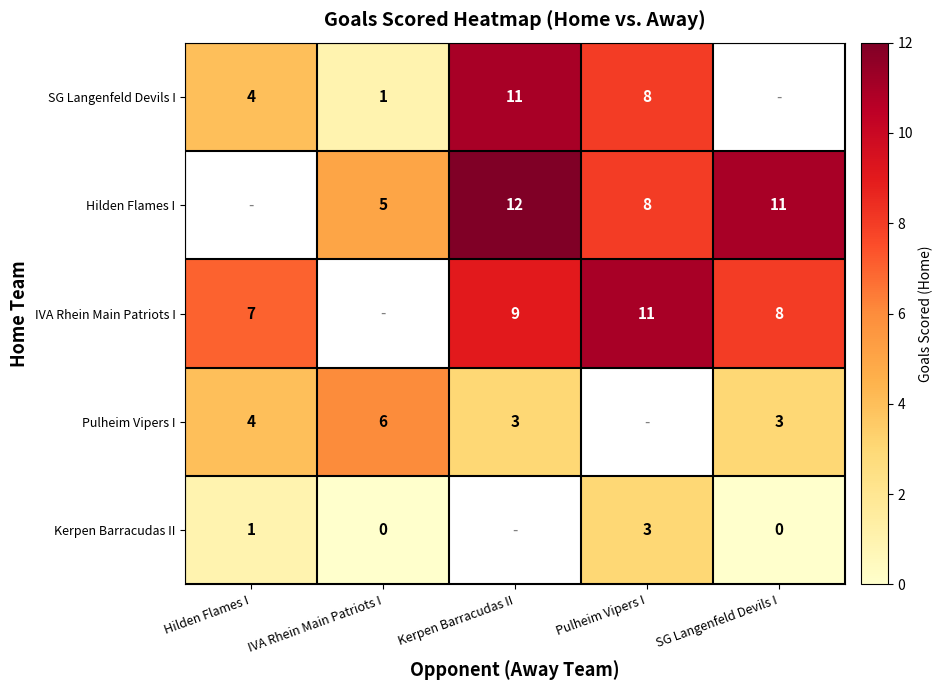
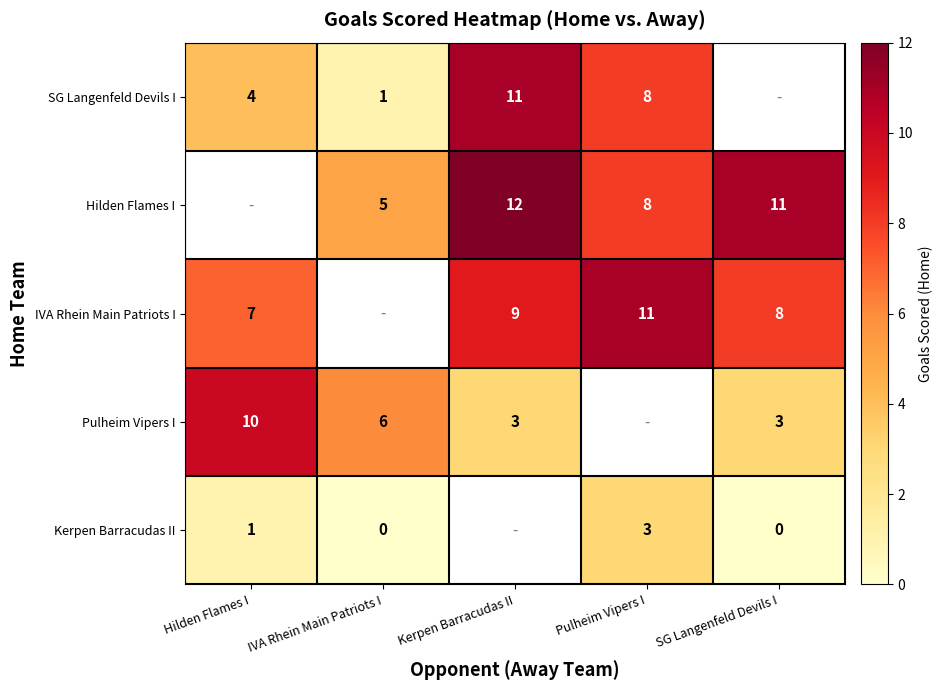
Pulheim Vipers I, Hilden Flames I: 4 -> 10
